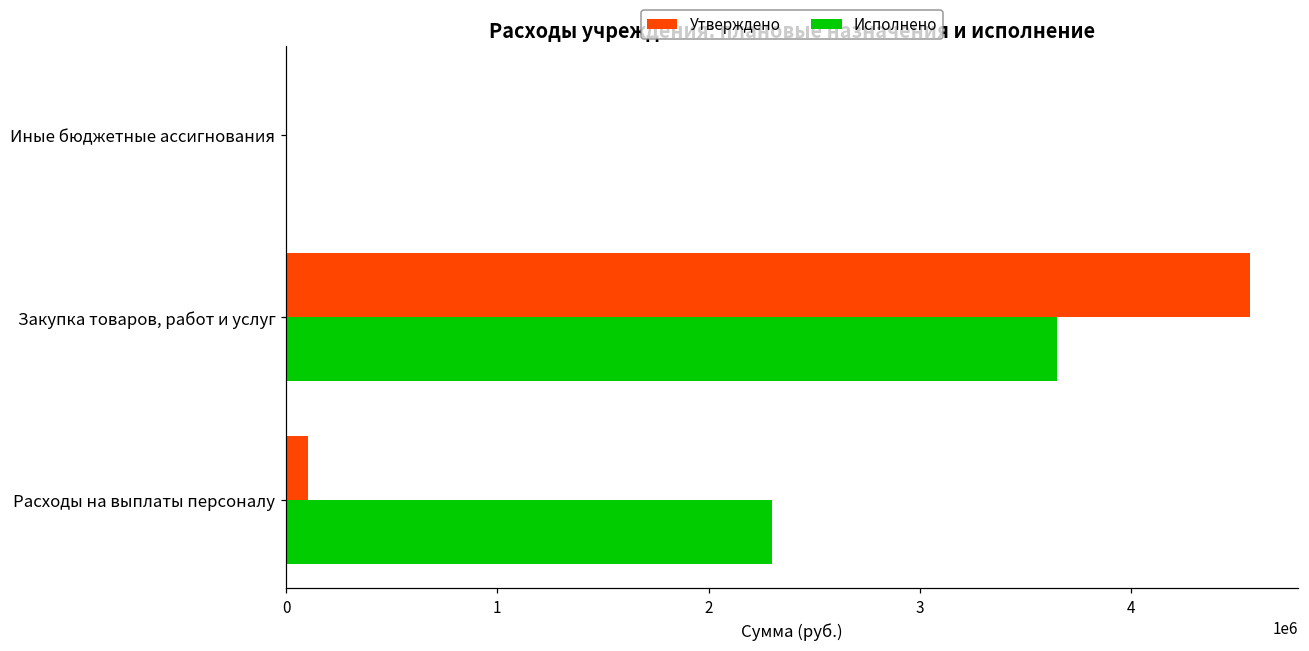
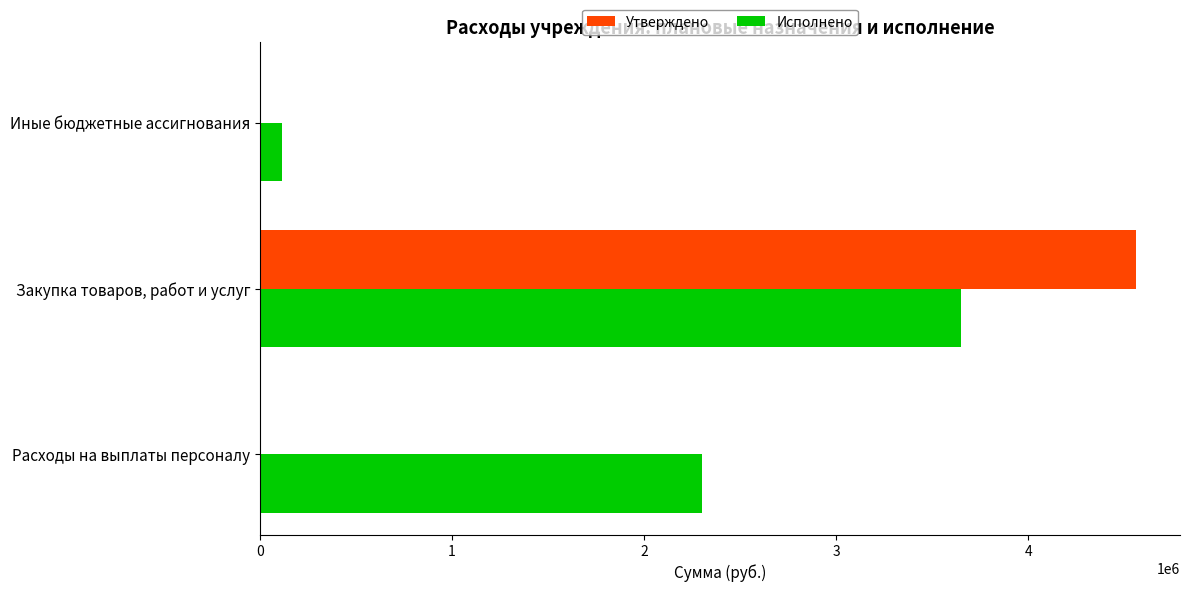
Исполнено, Иные бюджетные ассигнования: 0 -> 110000
Утверждено, Расходы на выплаты персоналу: 100000 -> 0
